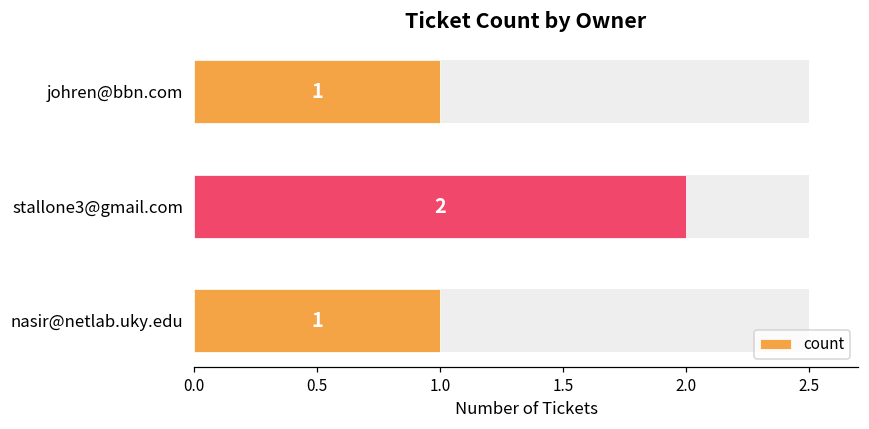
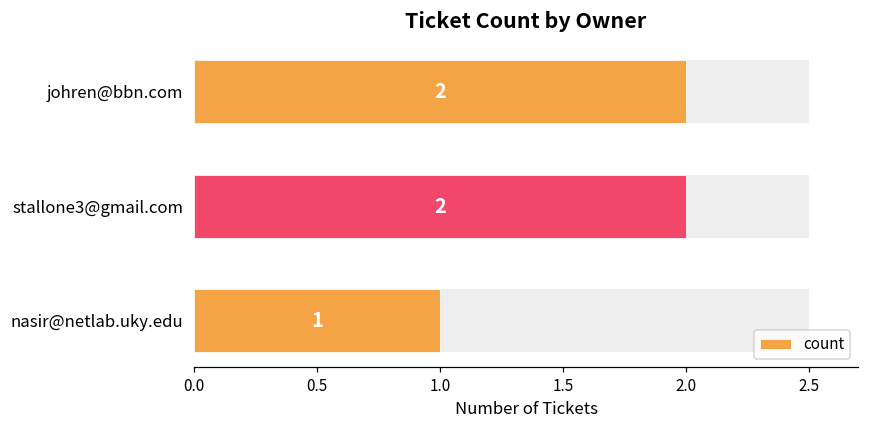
count, johren@bbn.com: 1 -> 2
